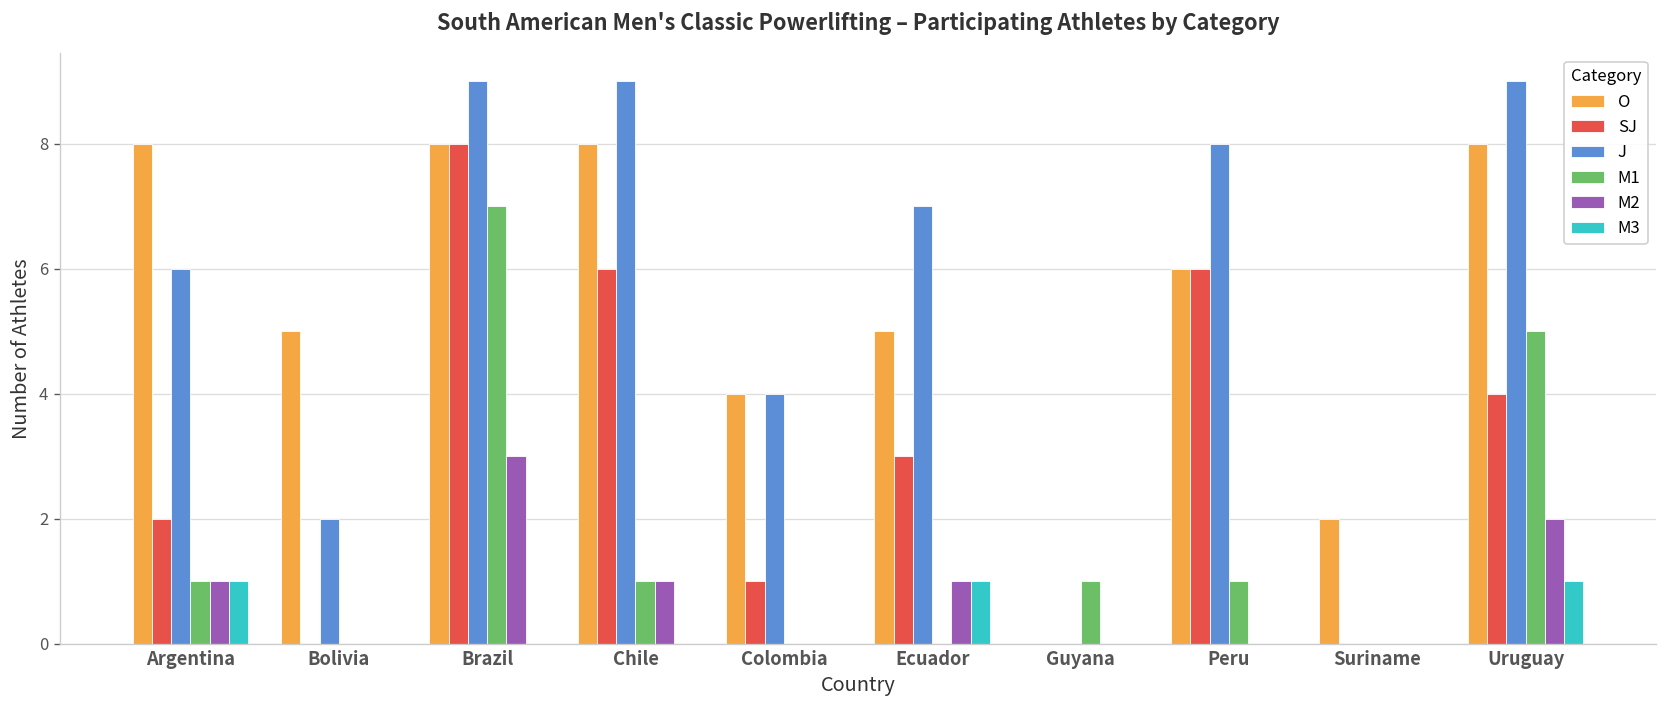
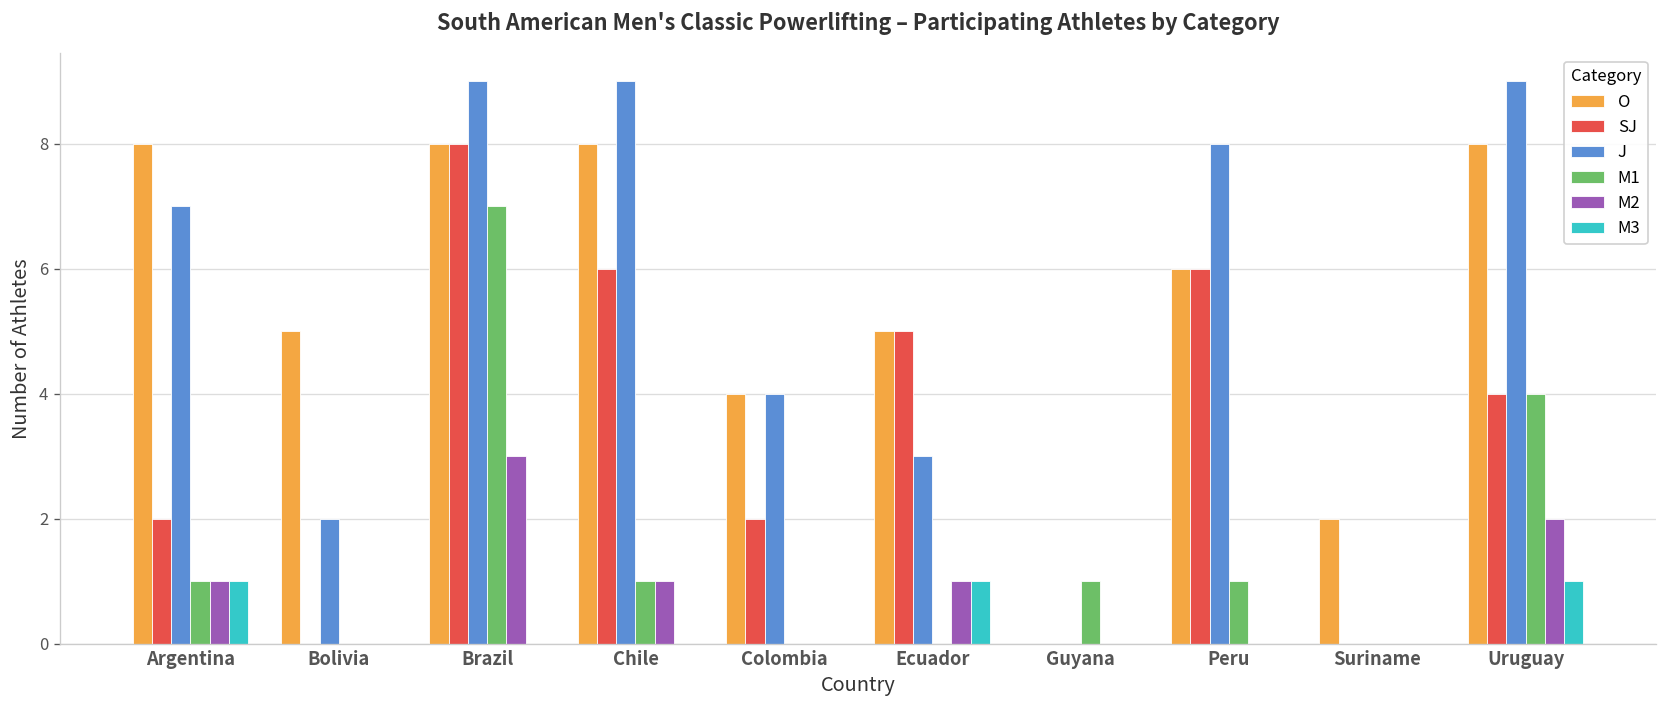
J, Argentina: 6 -> 7
SJ, Colombia: 1 -> 2
SJ, Ecuador: 3 -> 5
J, Ecuador: 7 -> 3
M1, Uruguay: 5 -> 4
